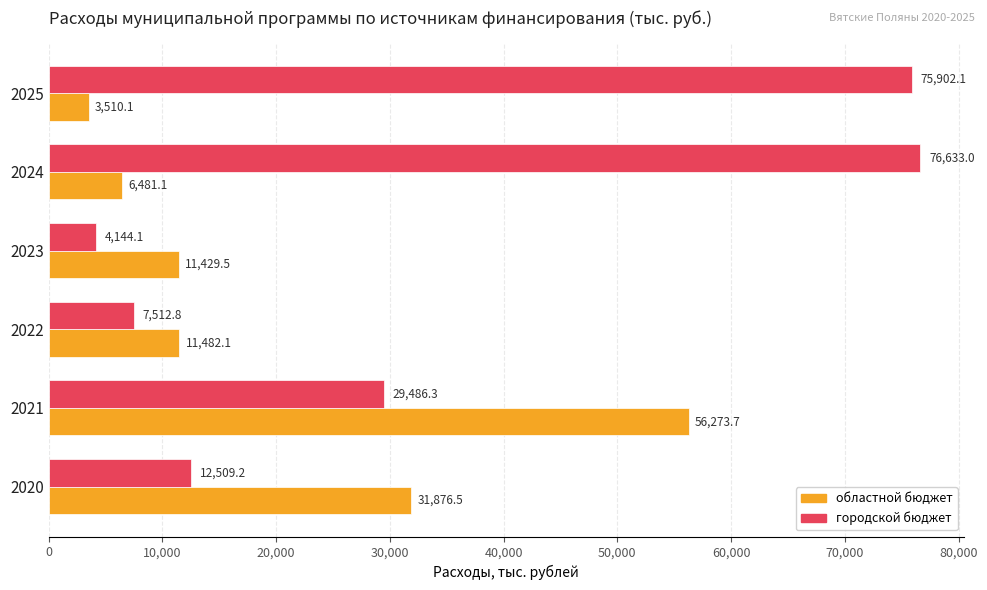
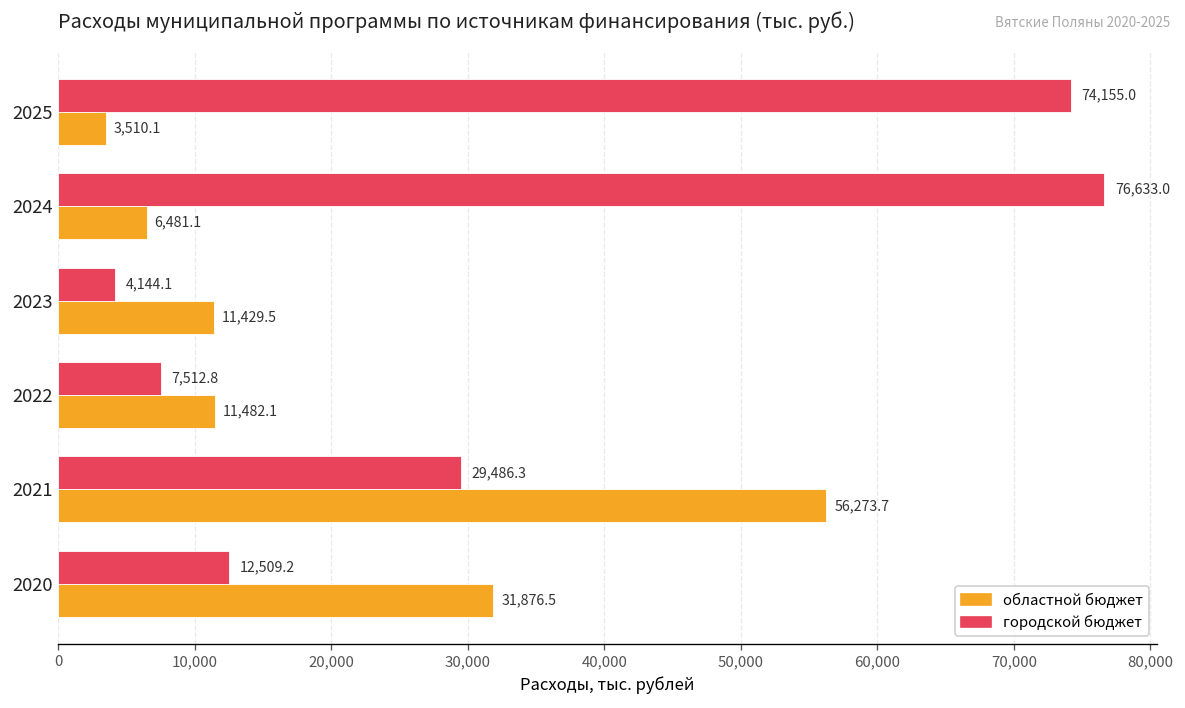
городской бюджет, 2025: 75,902.1 -> 74,155.0
